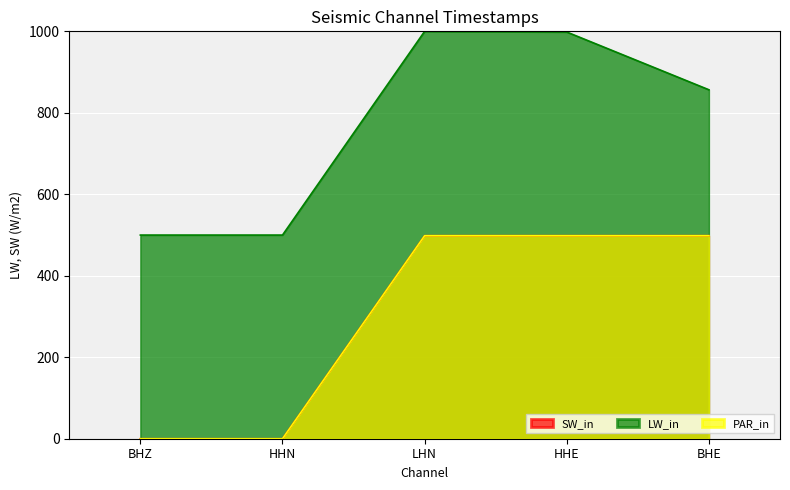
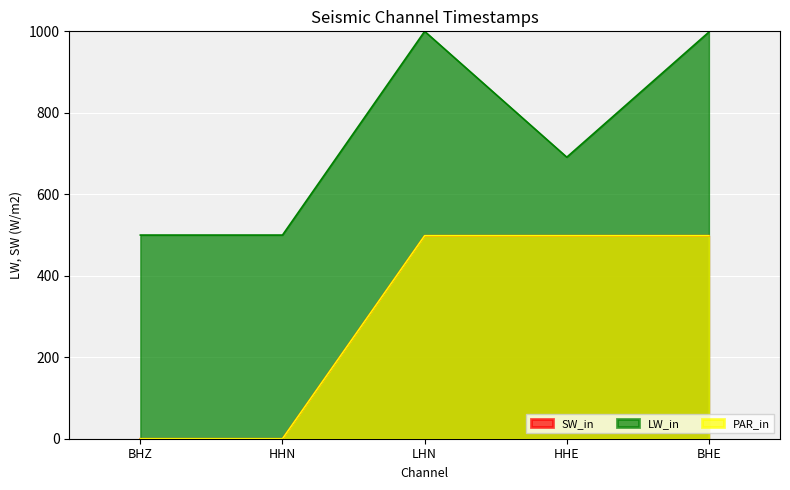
LW_in, HHE: 1000 -> 690
LW_in, BHE: 860 -> 1000
